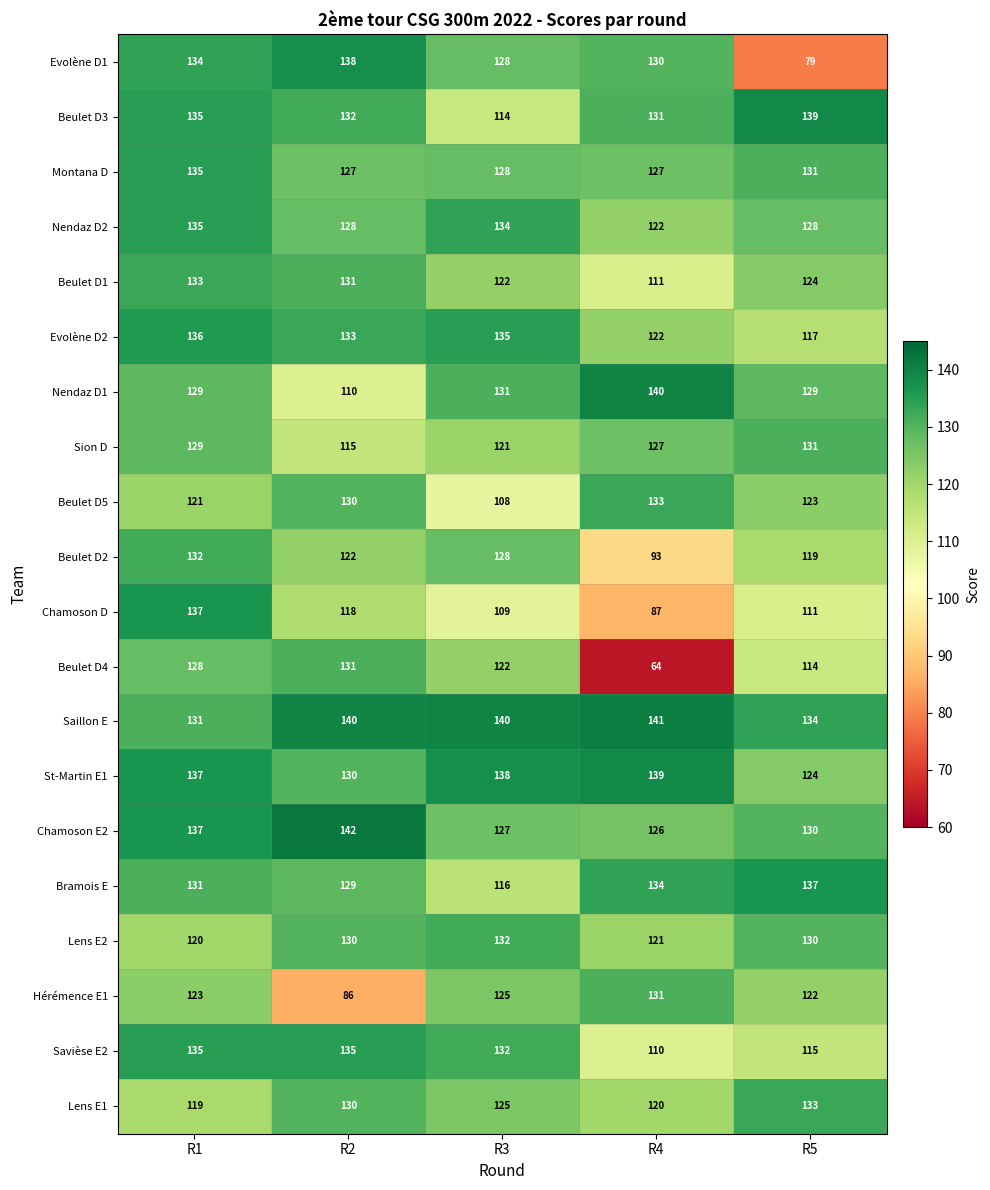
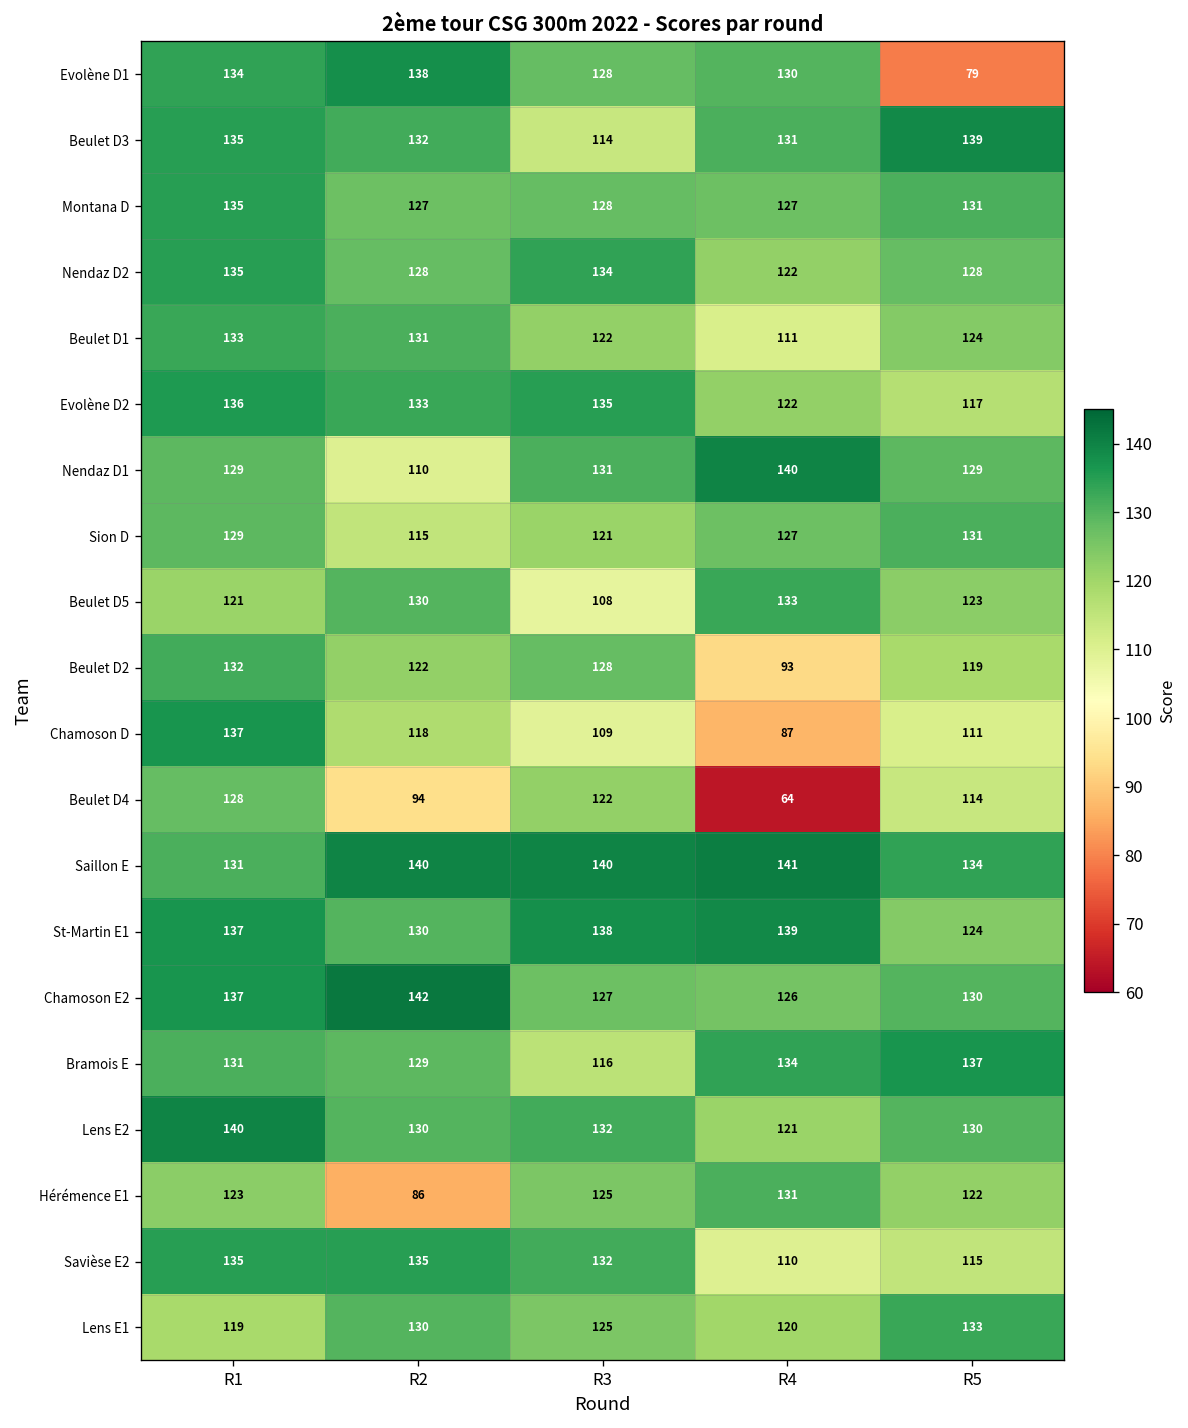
Beulet D4, R2: 131 -> 94
Lens E2, R1: 120 -> 140
